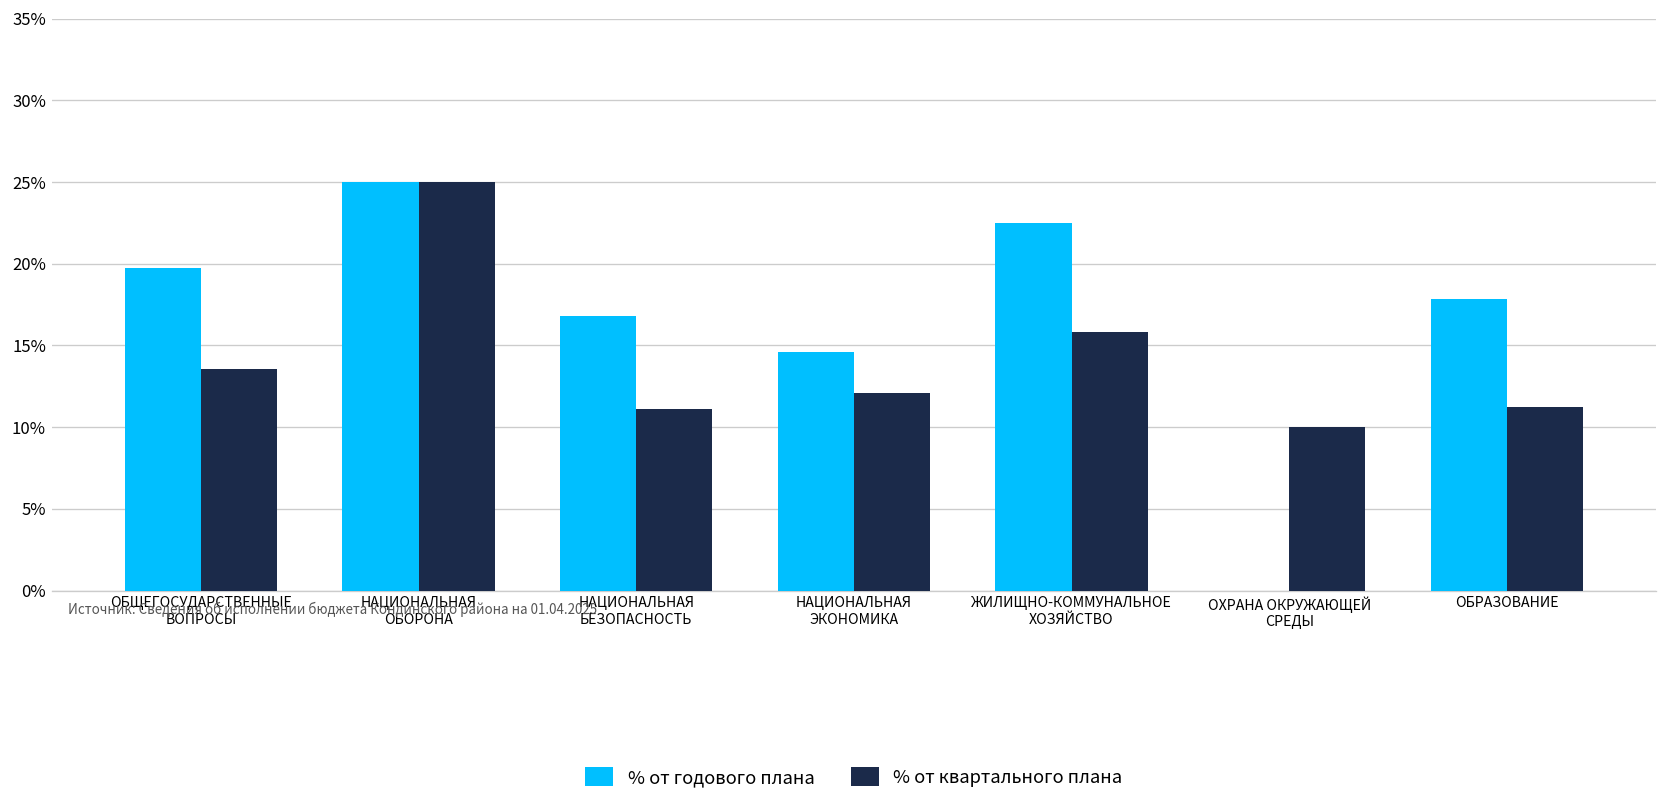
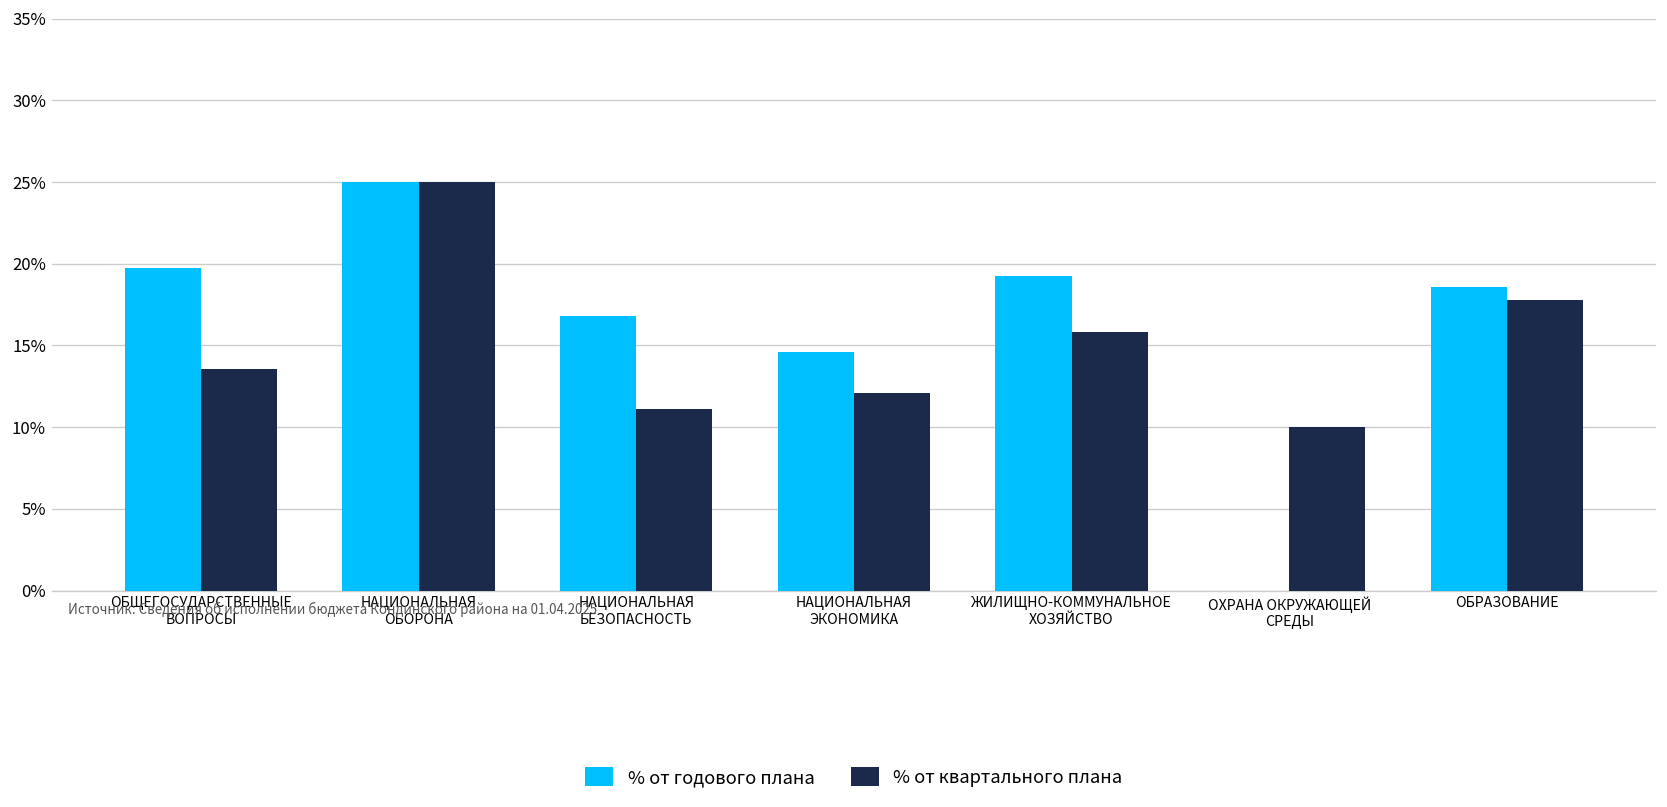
% от годового плана, ЖИЛИЩНО-КОММУНАЛЬНОЕ ХОЗЯЙСТВО: 22.5% -> 19.2%
% от годового плана, ОБРАЗОВАНИЕ: 17.9% -> 18.5%
% от квартального плана, ОБРАЗОВАНИЕ: 11.2% -> 17.8%
